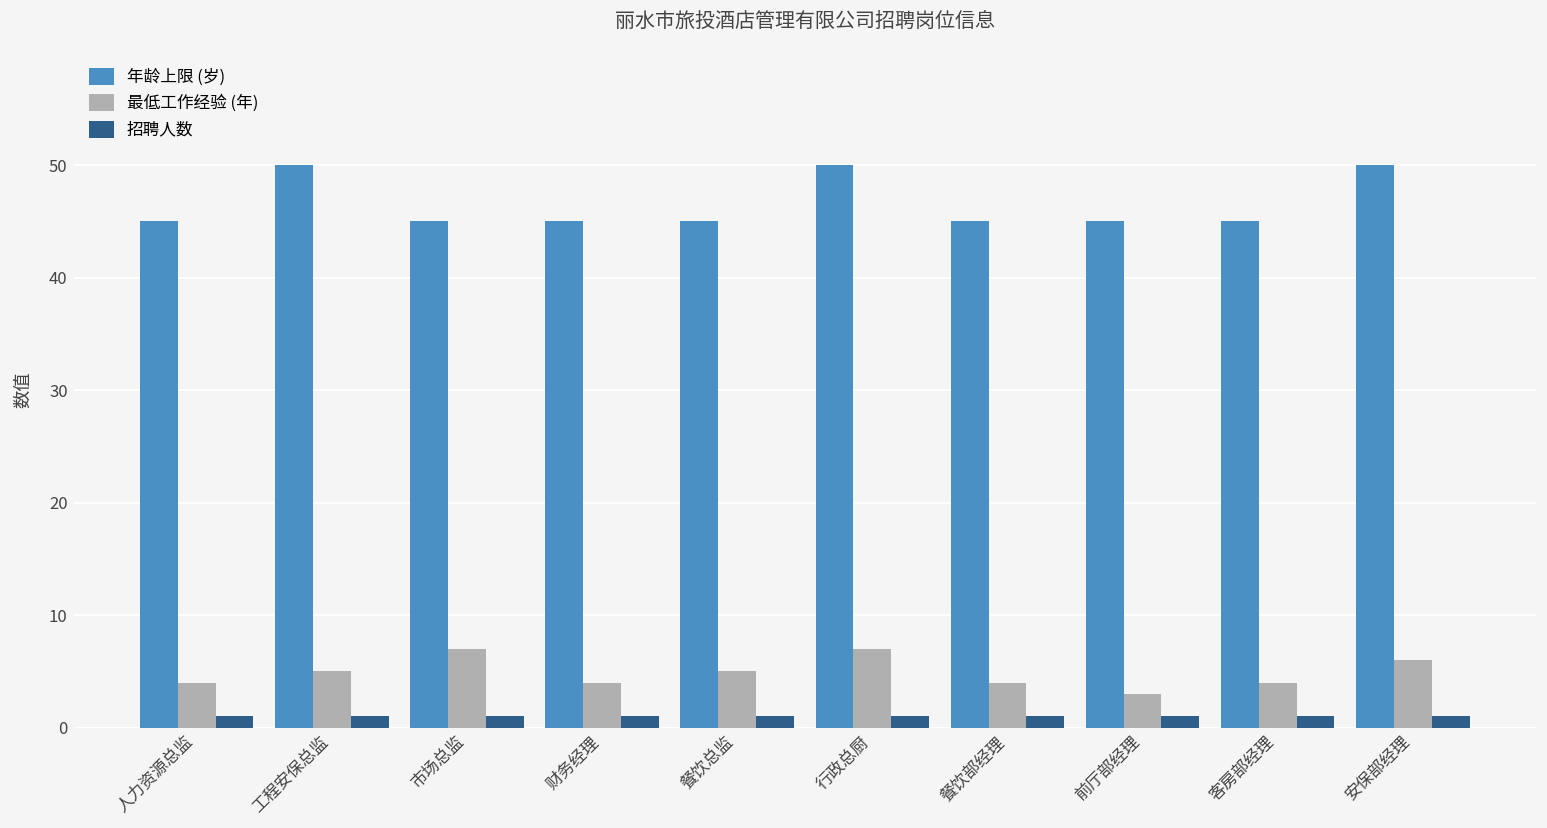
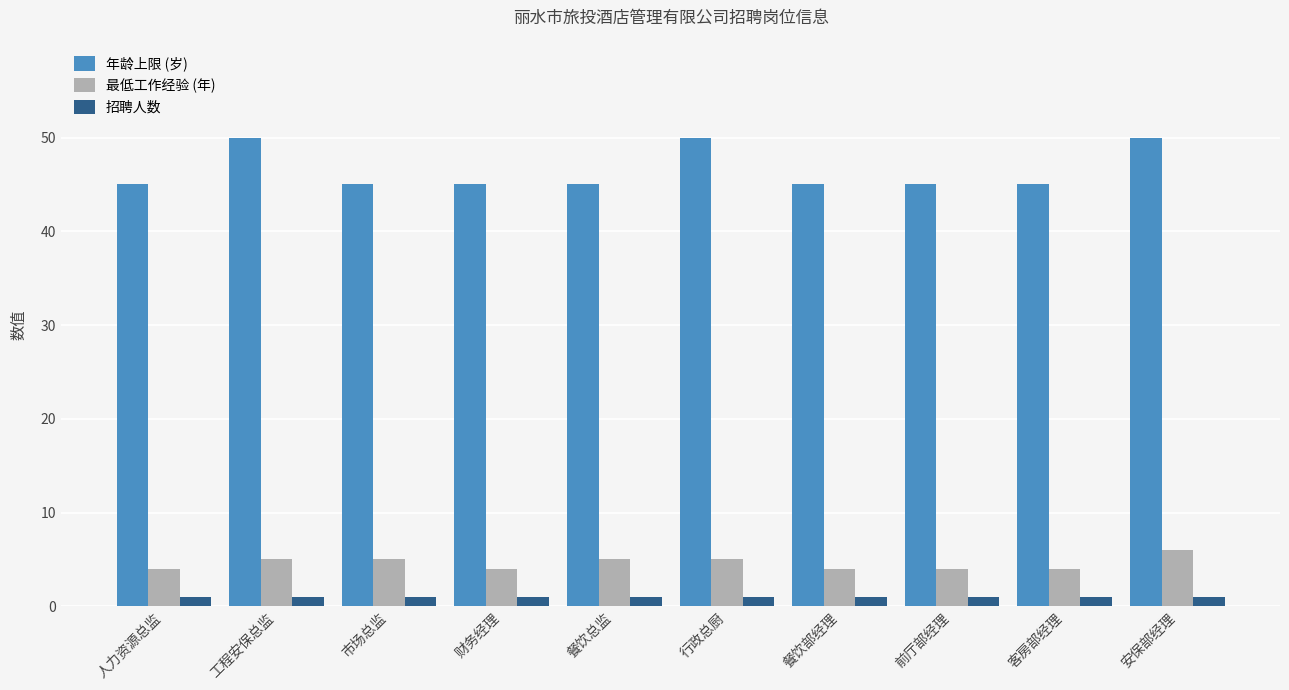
最低工作经验 (年), 市场总监: 7 -> 5
最低工作经验 (年), 行政总厨: 7 -> 5
最低工作经验 (年), 前厅部经理: 3 -> 4
